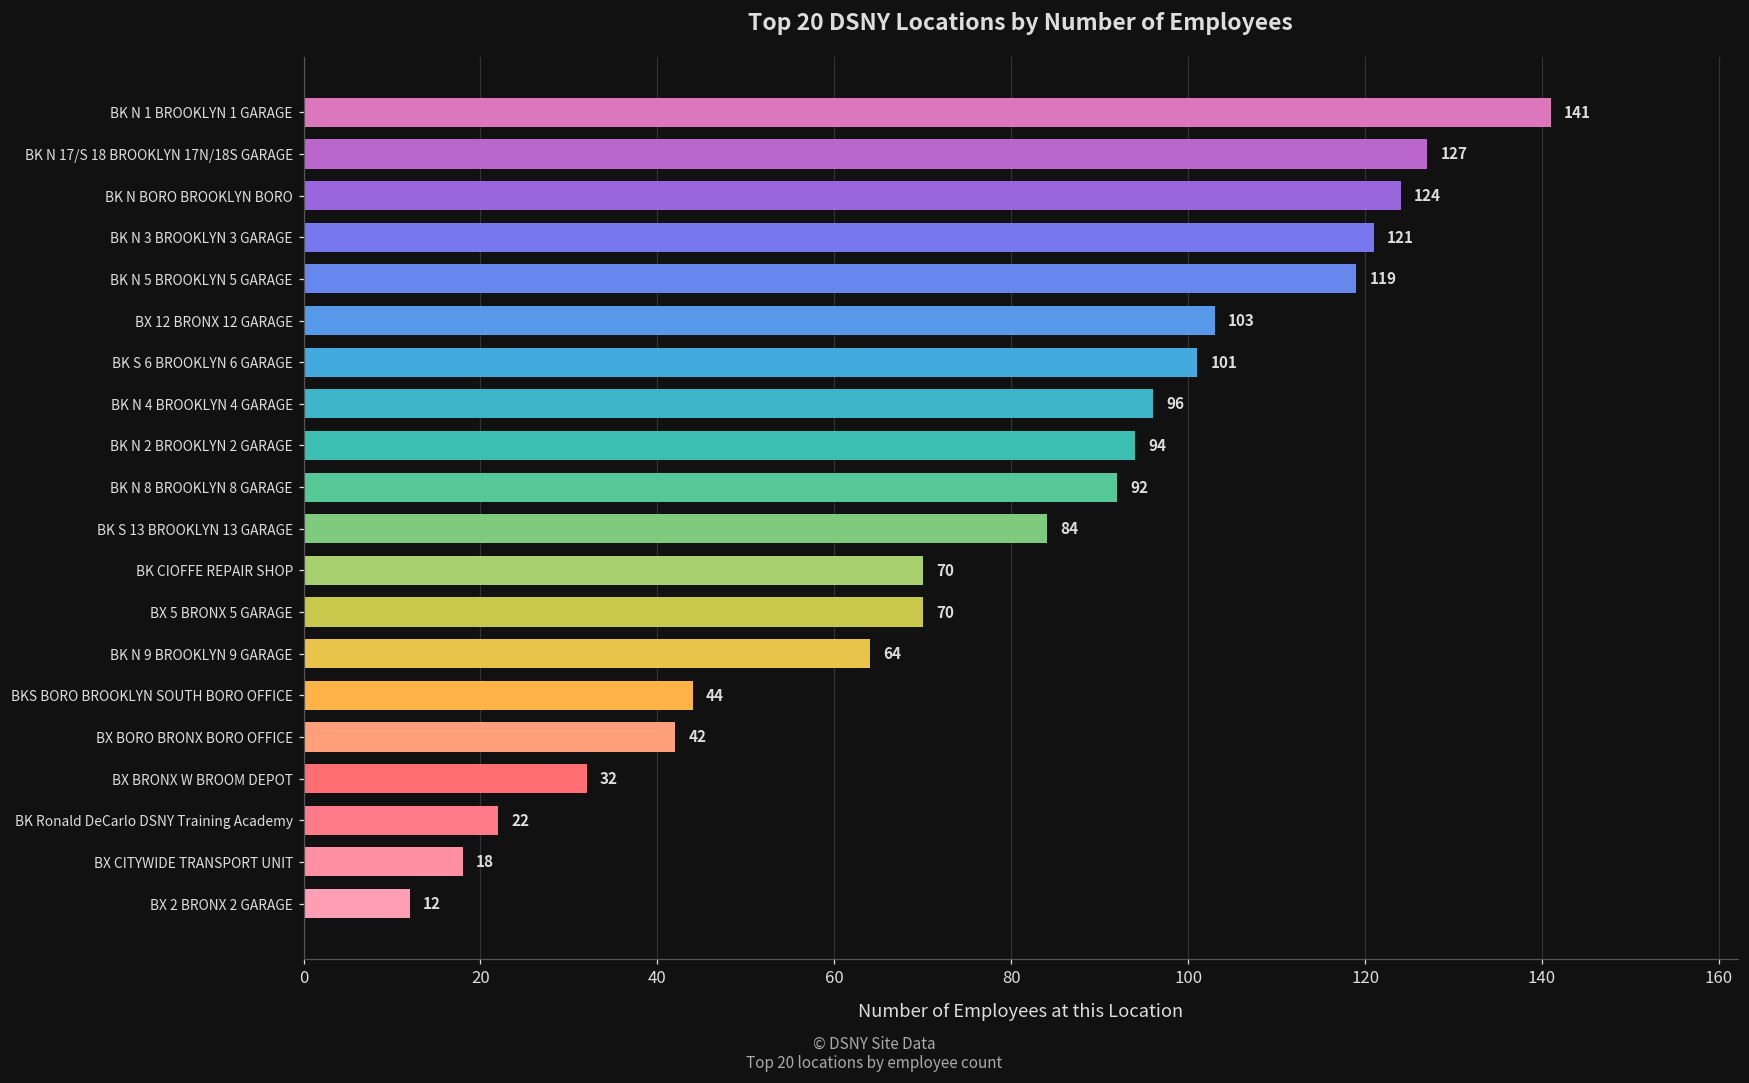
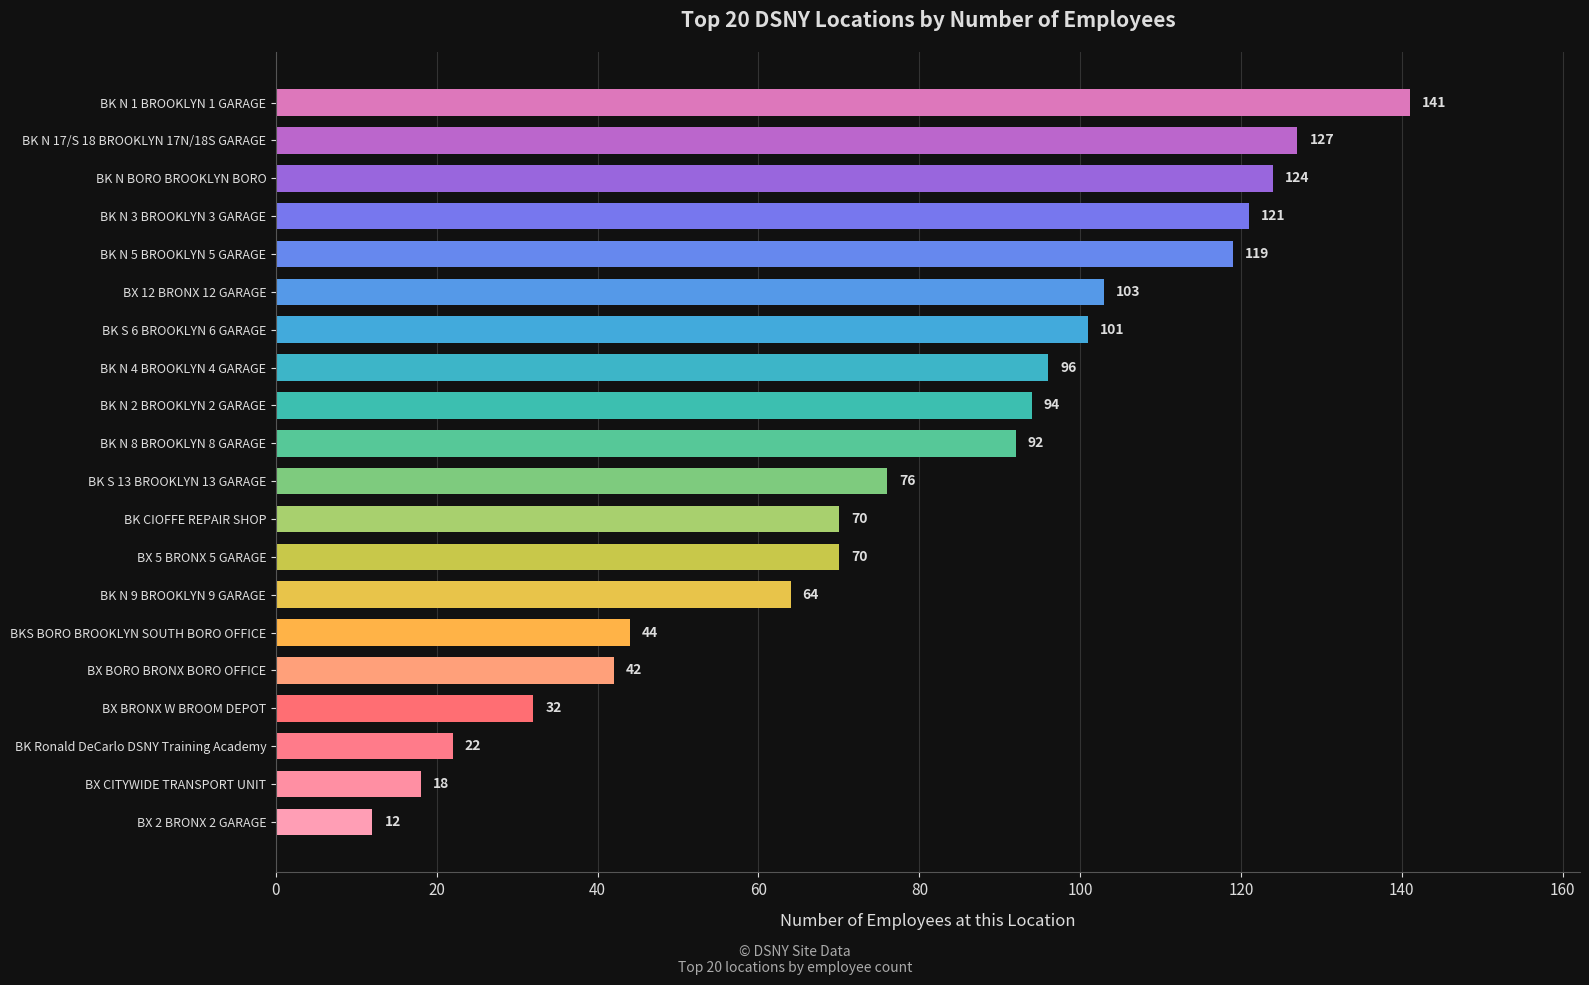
BK S 13 BROOKLYN 13 GARAGE: 84 -> 76
